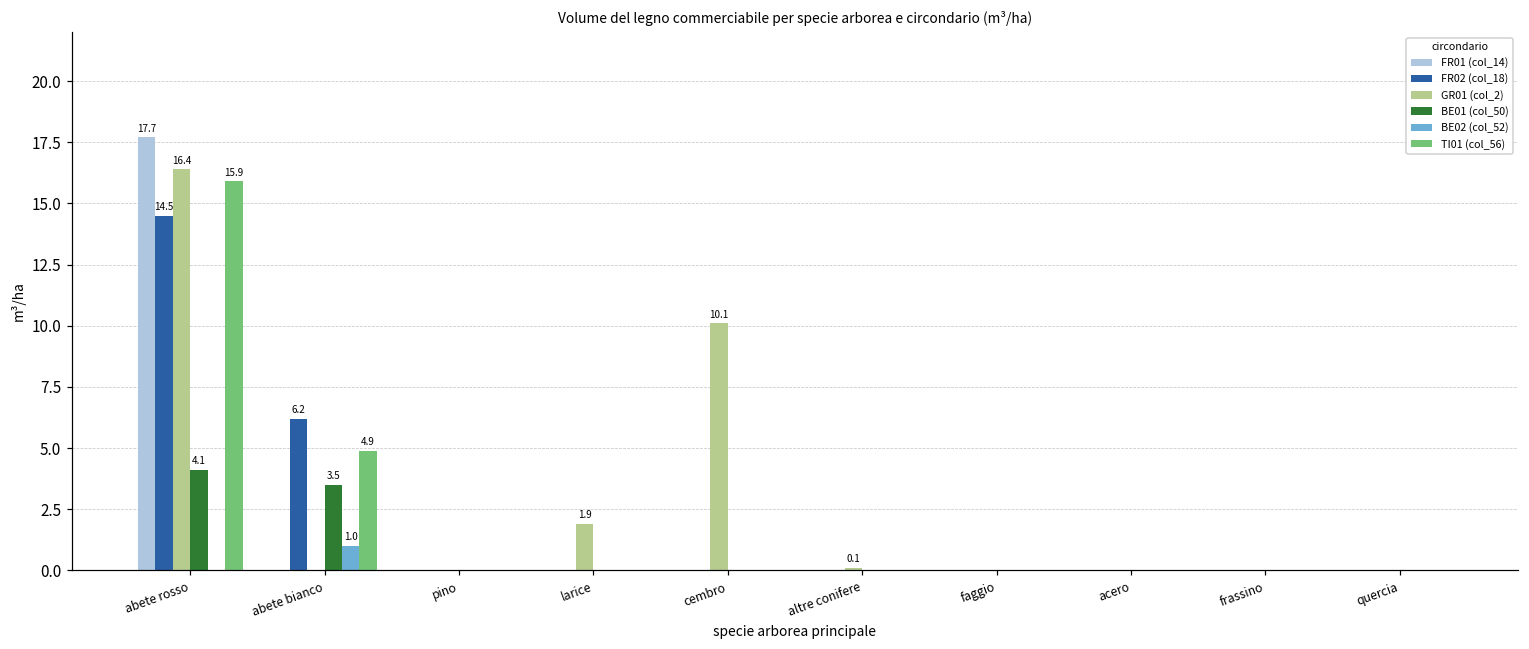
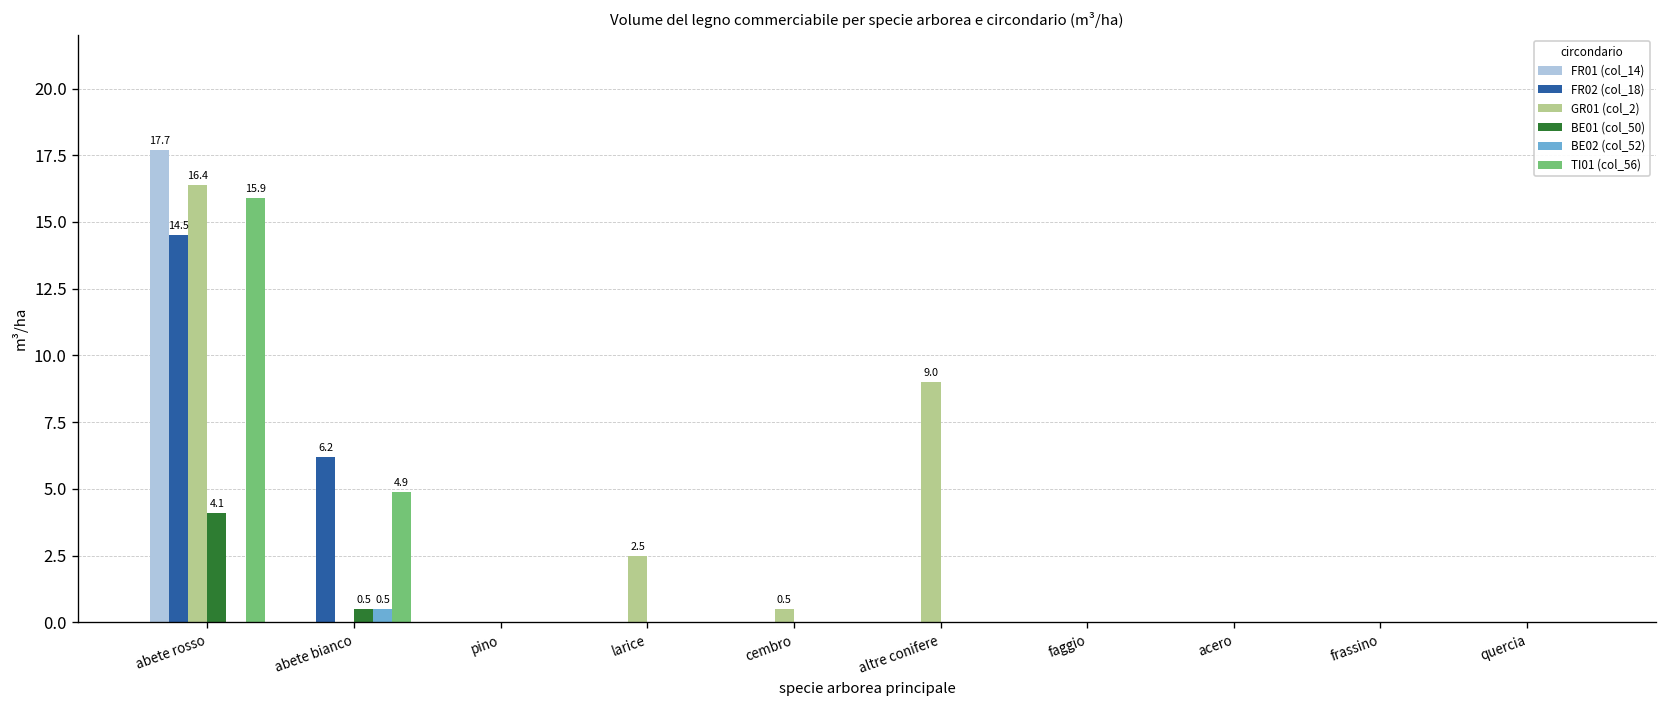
BE01 (col_50), abete bianco: 3.5 -> 0.5
BE02 (col_52), abete bianco: 1.0 -> 0.5
GR01 (col_2), larice: 1.9 -> 2.5
GR01 (col_2), cembro: 10.1 -> 0.5
GR01 (col_2), altre conifere: 0.1 -> 9.0
